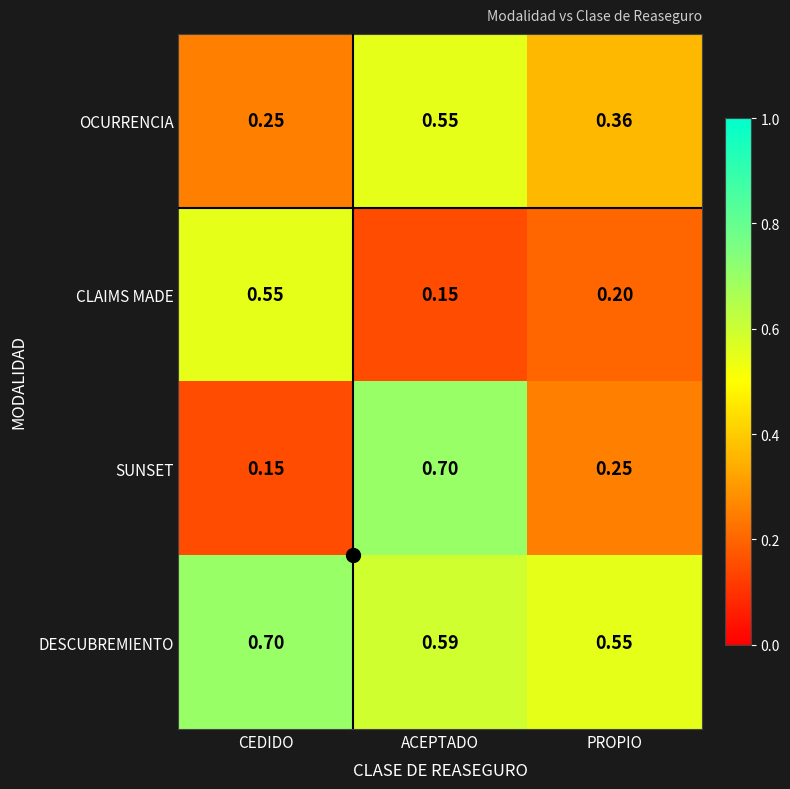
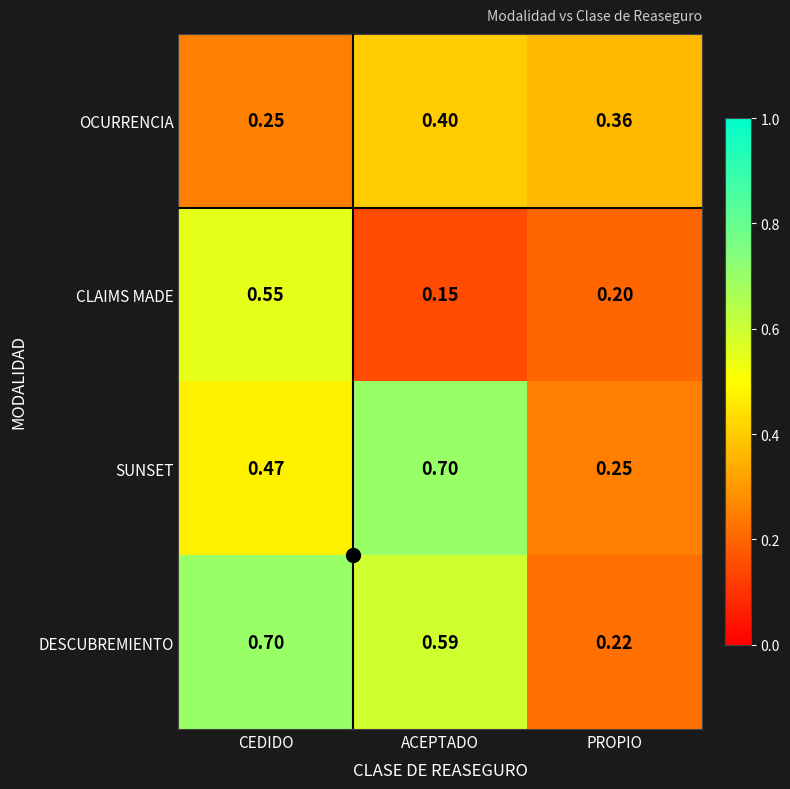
OCURRENCIA, ACEPTADO: 0.55 -> 0.40
SUNSET, CEDIDO: 0.15 -> 0.47
DESCUBREMIENTO, PROPIO: 0.55 -> 0.22
